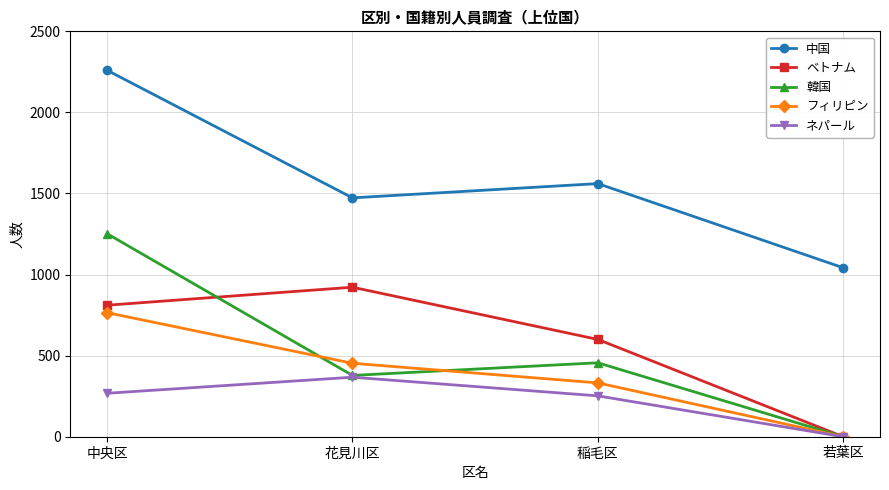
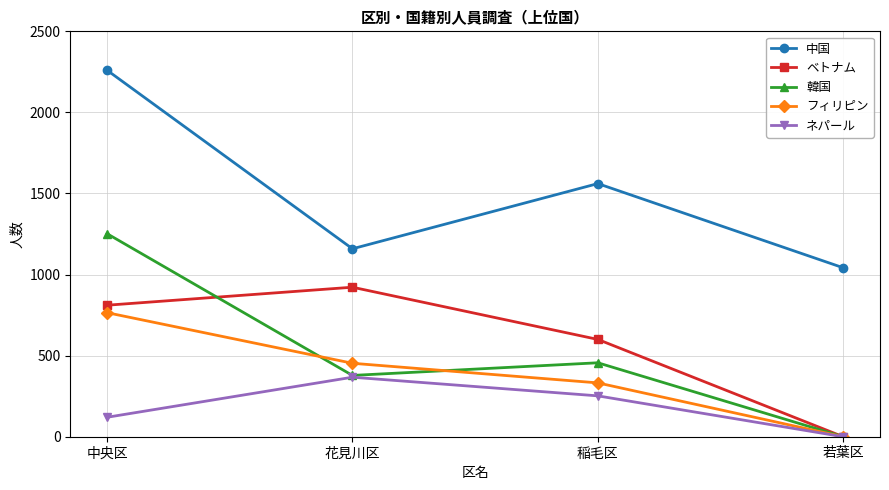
ネパール, 中央区: 270 -> 120
中国, 花見川区: 1470 -> 1160
